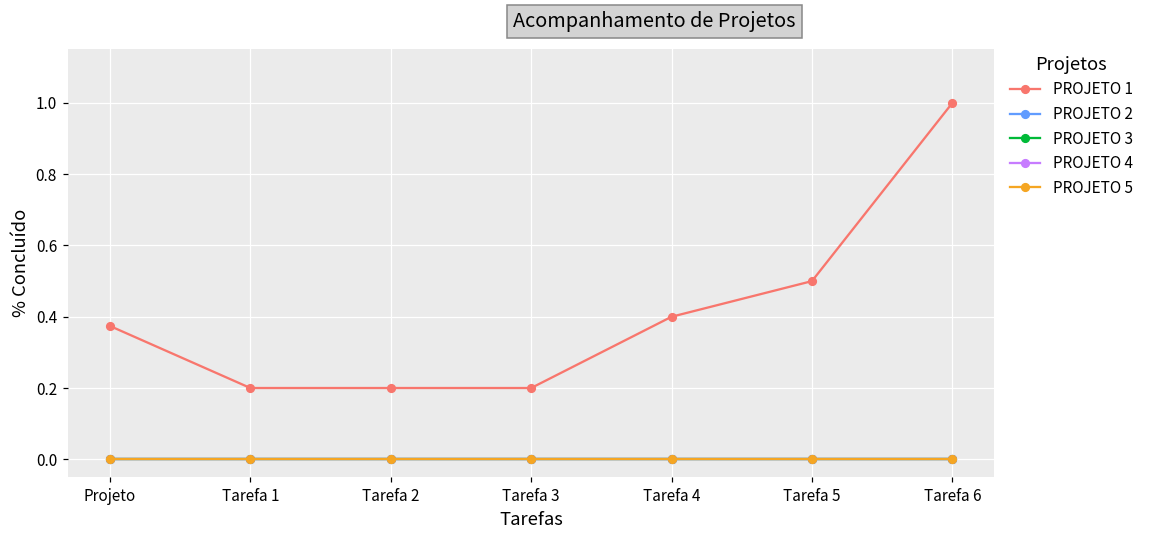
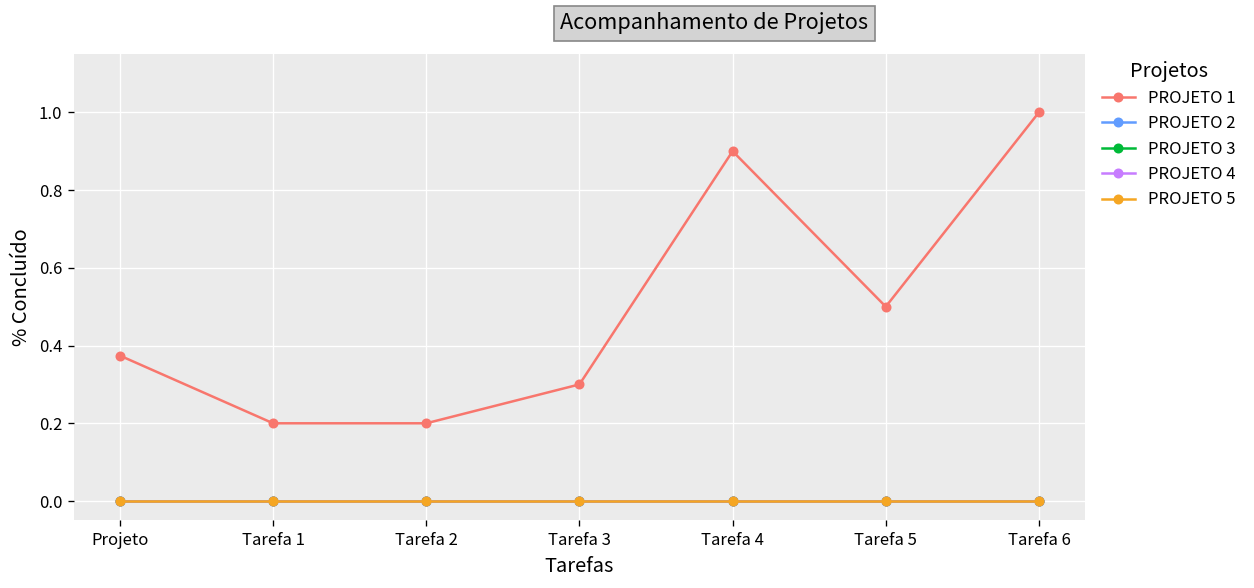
PROJETO 1, Tarefa 3: 0.2 -> 0.3
PROJETO 1, Tarefa 4: 0.4 -> 0.9
